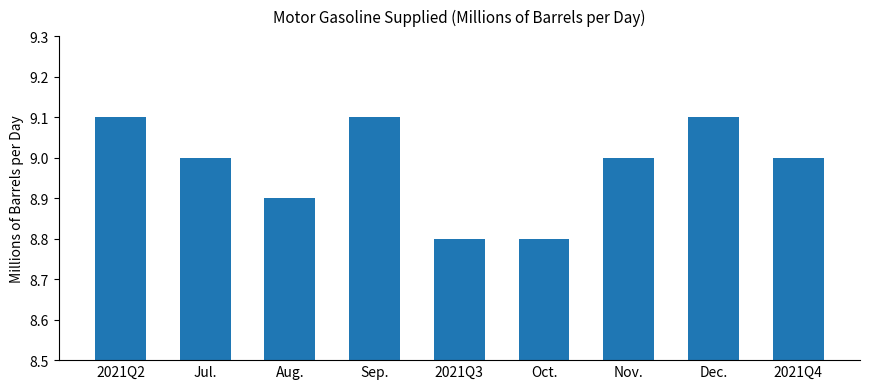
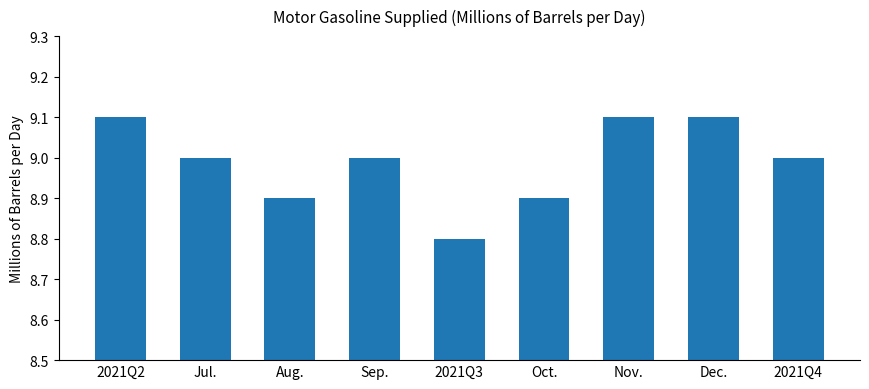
Sep.: 9.1 -> 9.0
Oct.: 8.8 -> 8.9
Nov.: 9.0 -> 9.1
